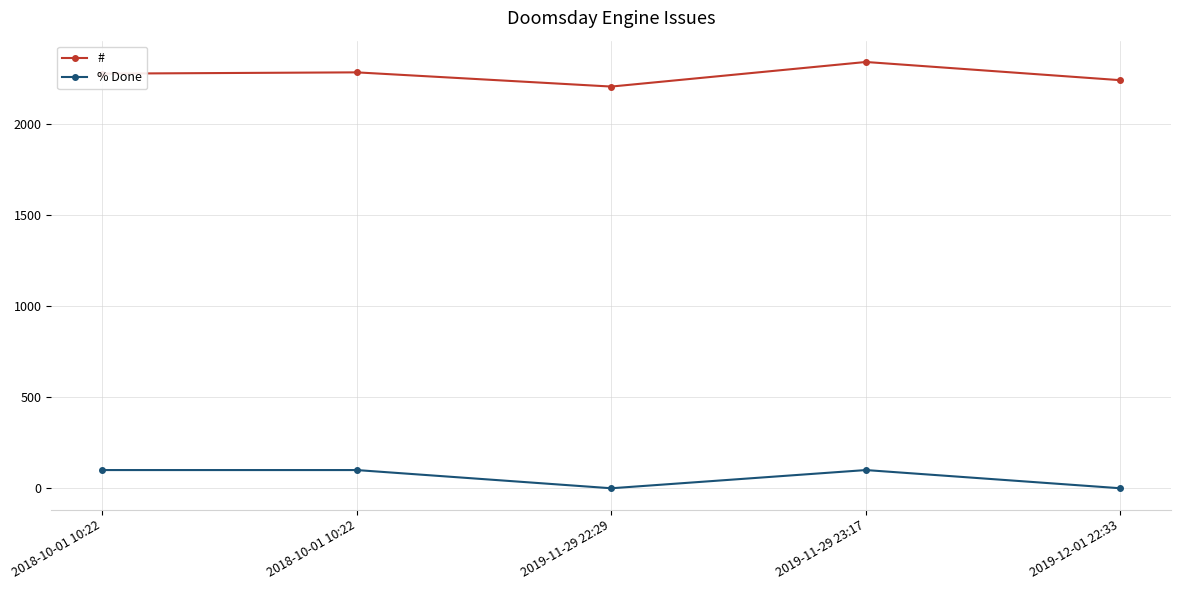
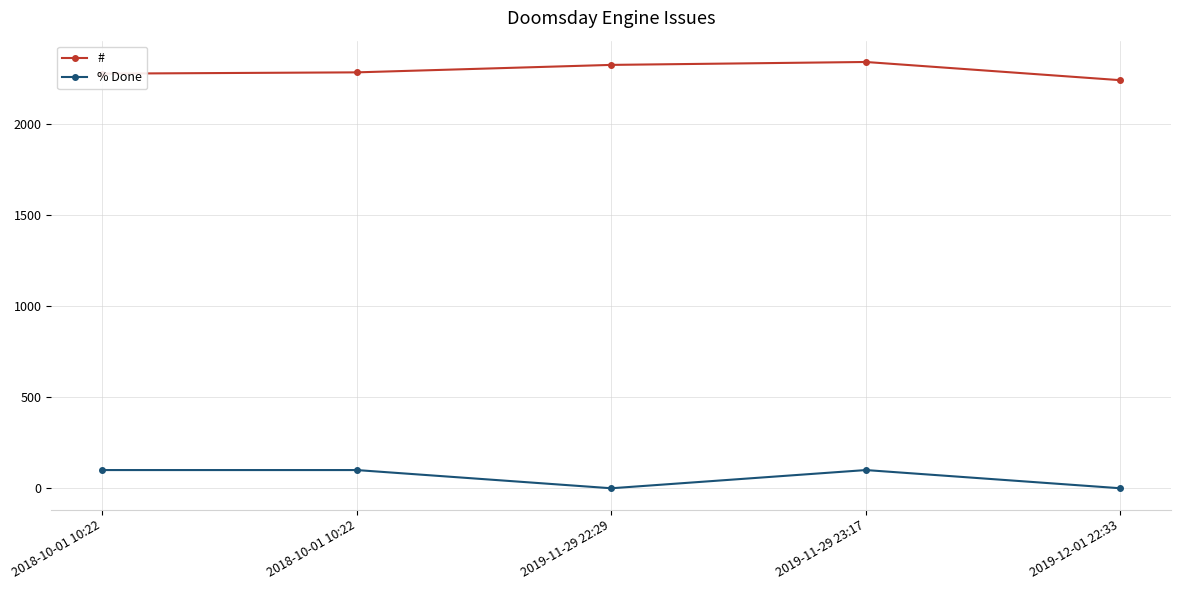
#, 2019-11-29 22:29: 2210 -> 2330
